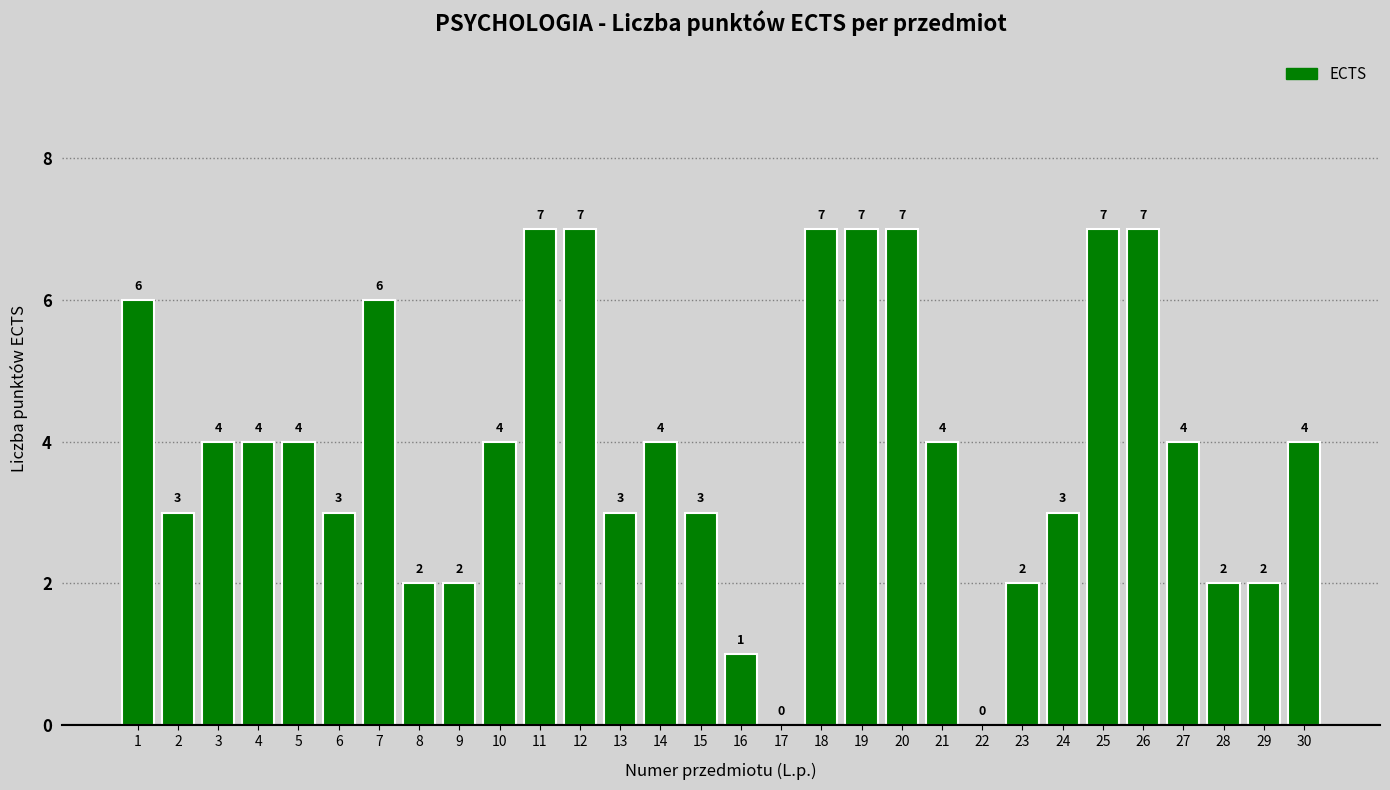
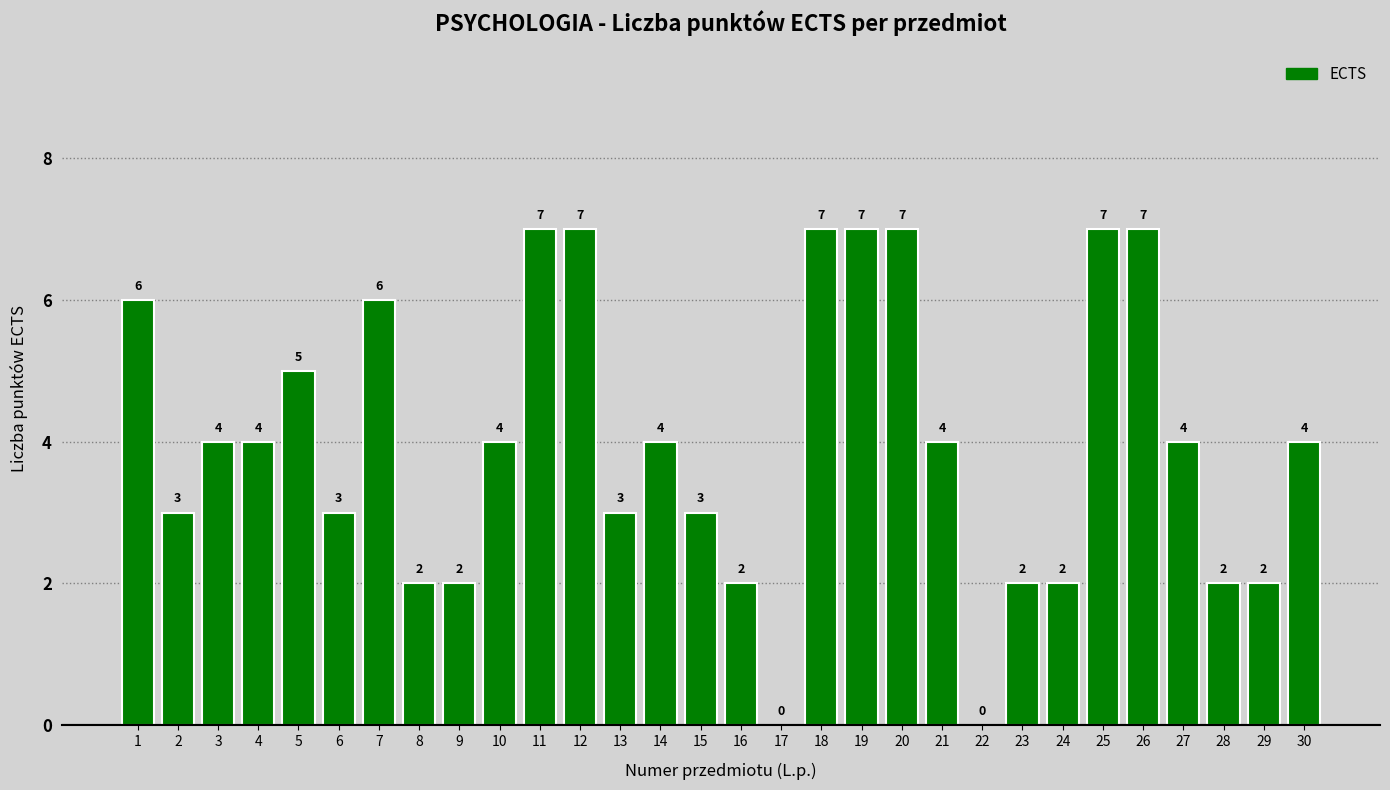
5: 4 -> 5
16: 1 -> 2
24: 3 -> 2
